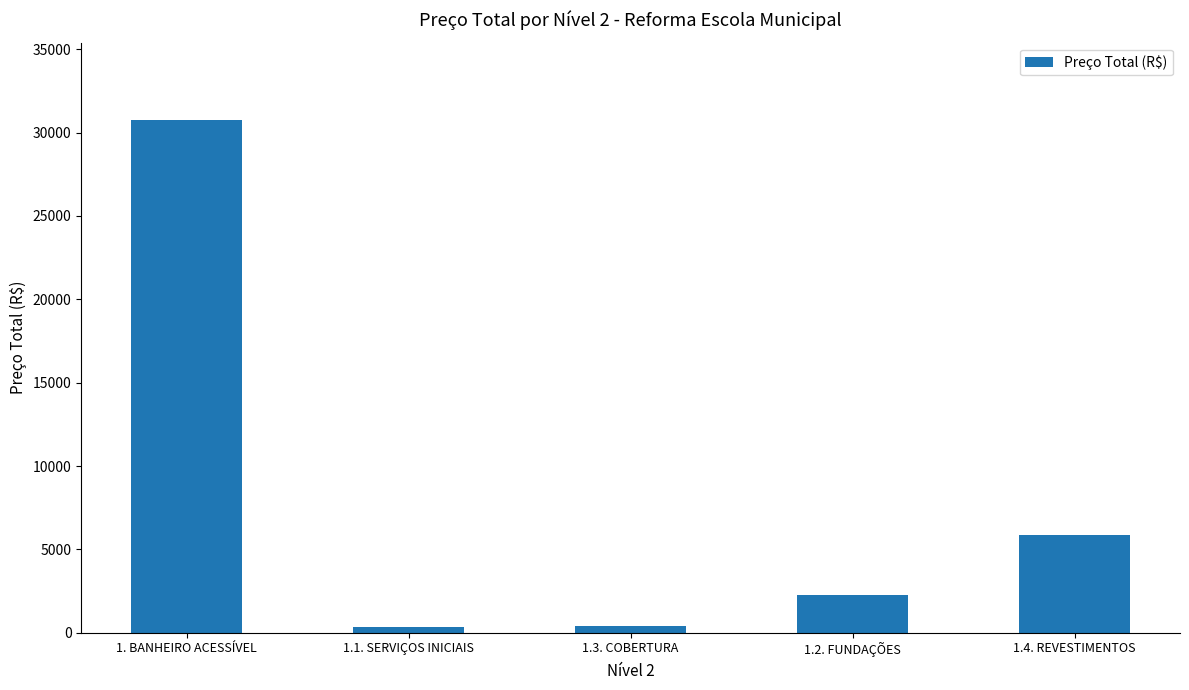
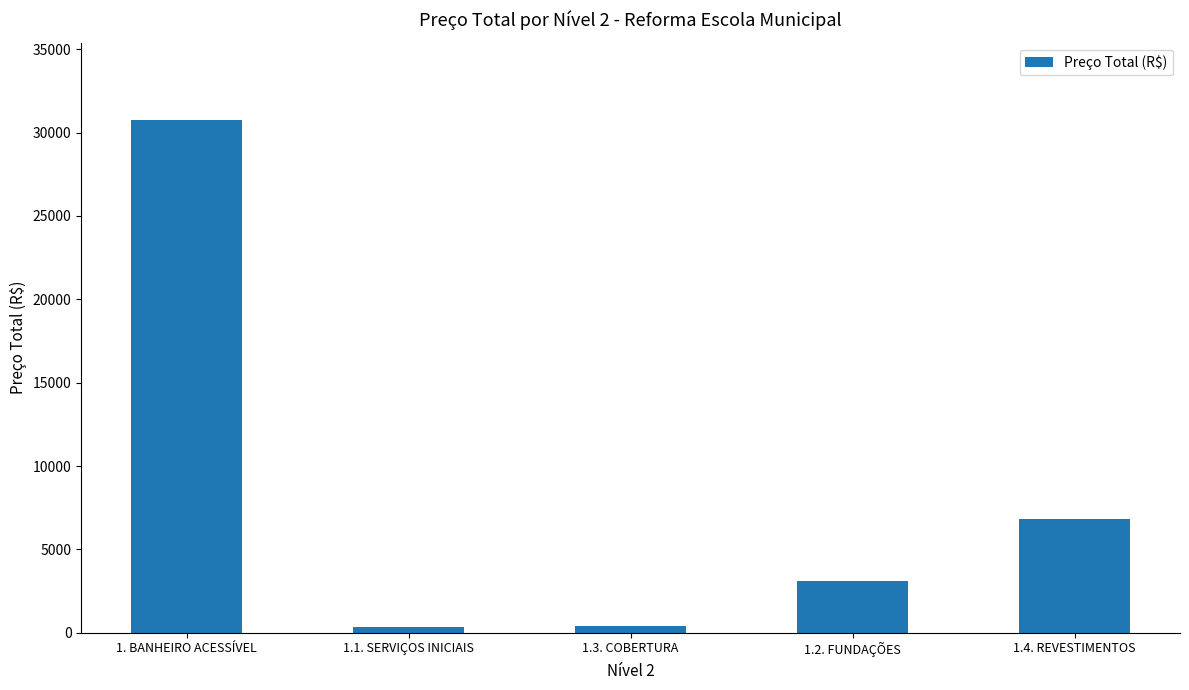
1.2. FUNDAÇÕES: 2300 -> 3100
1.4. REVESTIMENTOS: 5900 -> 6800
